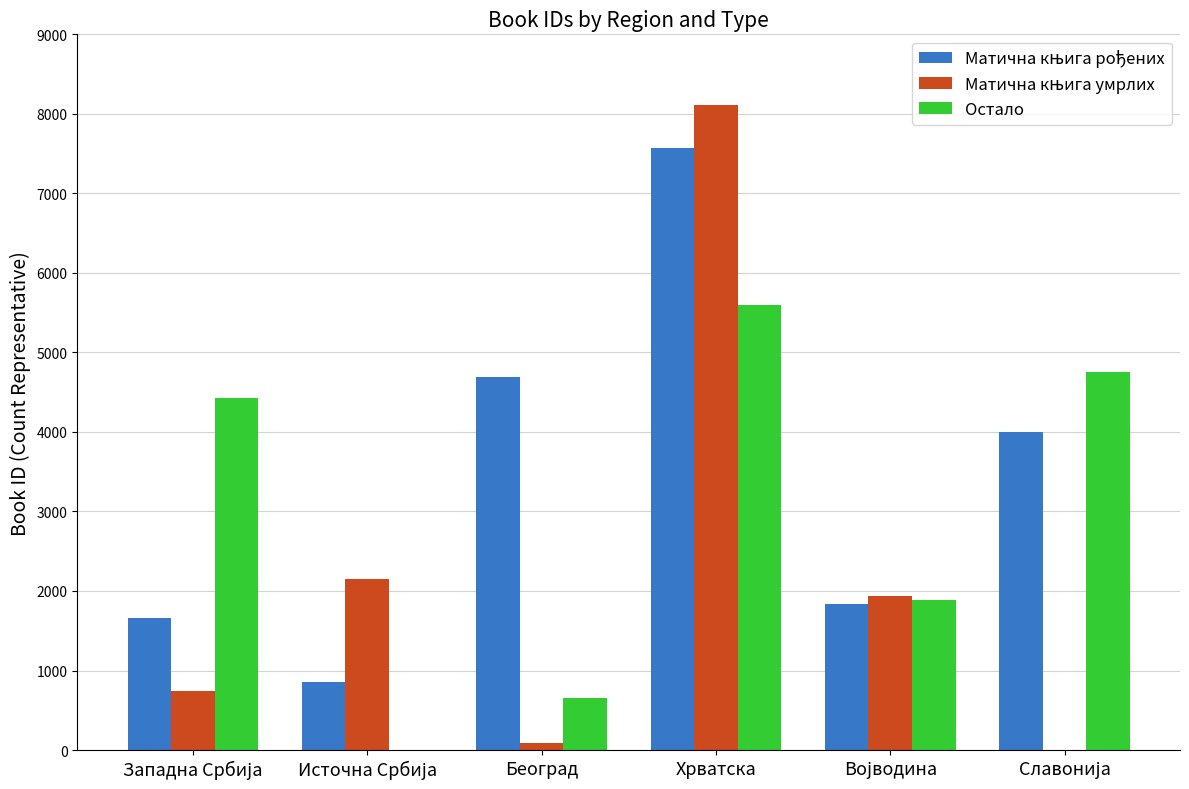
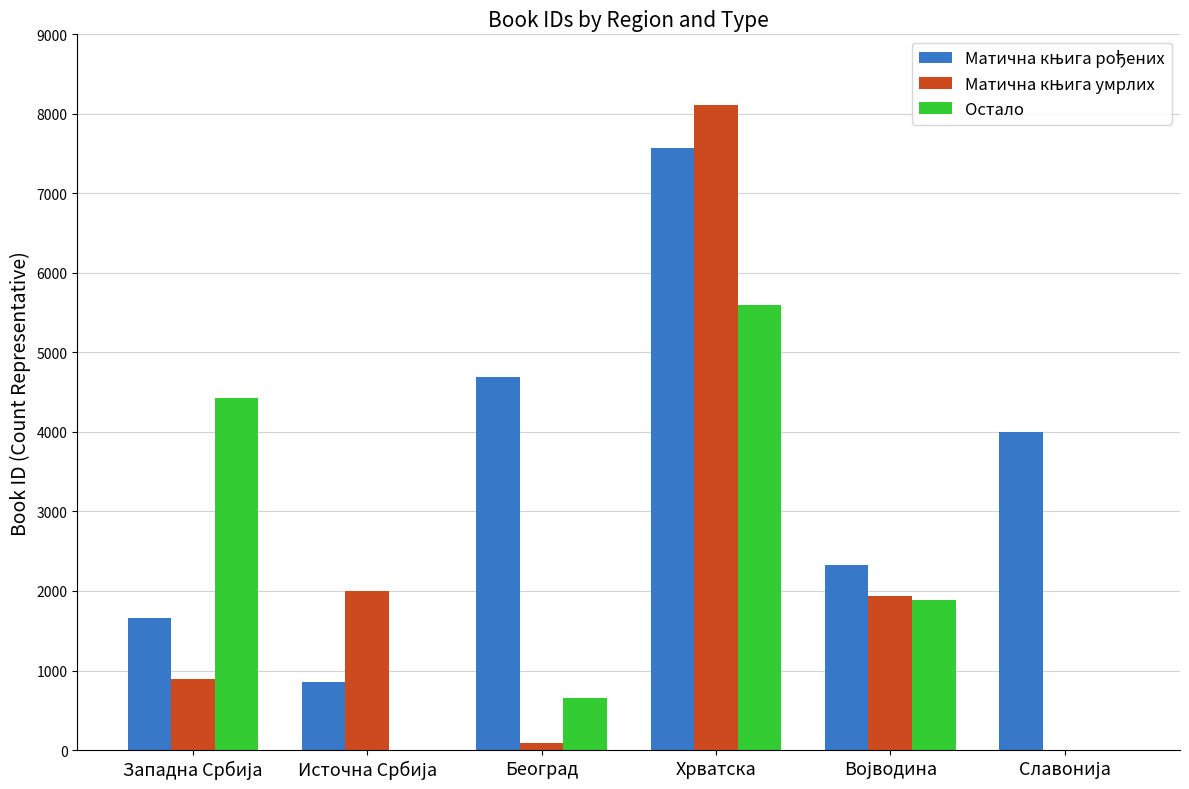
Матична књига умрлих, Западна Србија: 700 -> 900
Матична књига умрлих, Источна Србија: 2100 -> 2000
Матична књига рођених, Војводина: 1800 -> 2300
Остало, Славонија: 4800 -> 0
